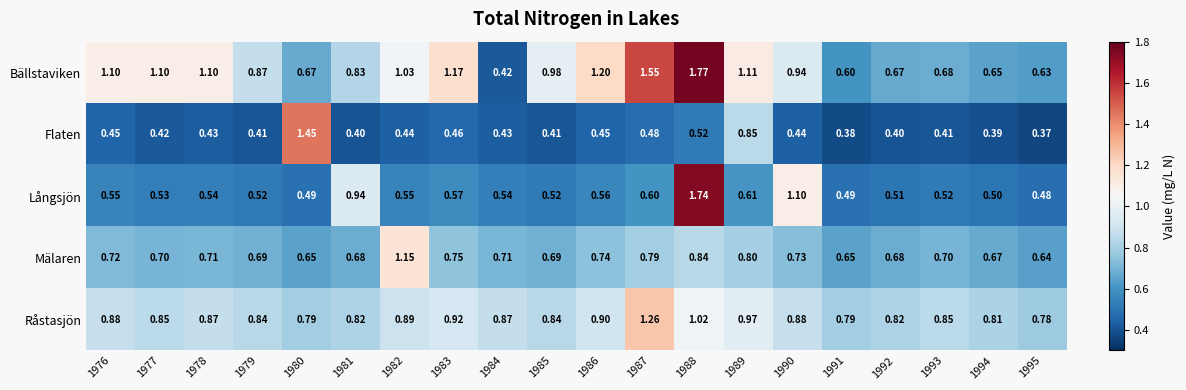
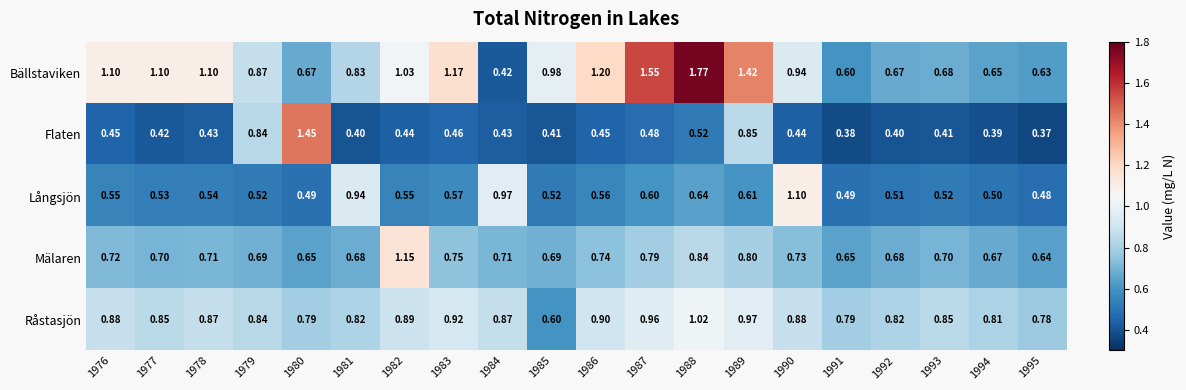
Bällstaviken, 1989: 1.11 -> 1.42
Flaten, 1979: 0.41 -> 0.84
Långsjön, 1984: 0.54 -> 0.97
Långsjön, 1988: 1.74 -> 0.64
Råstasjön, 1985: 0.84 -> 0.60
Råstasjön, 1987: 1.26 -> 0.96
